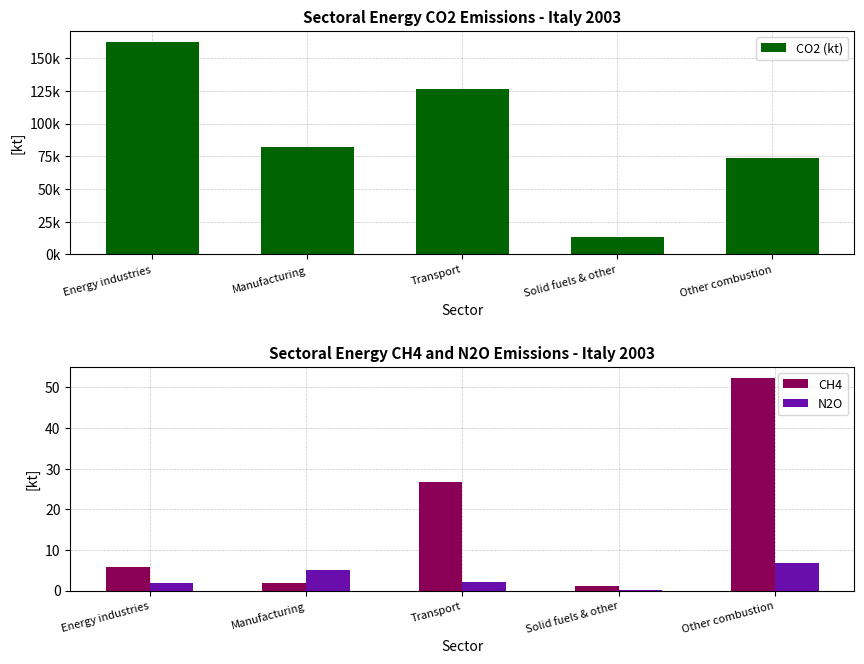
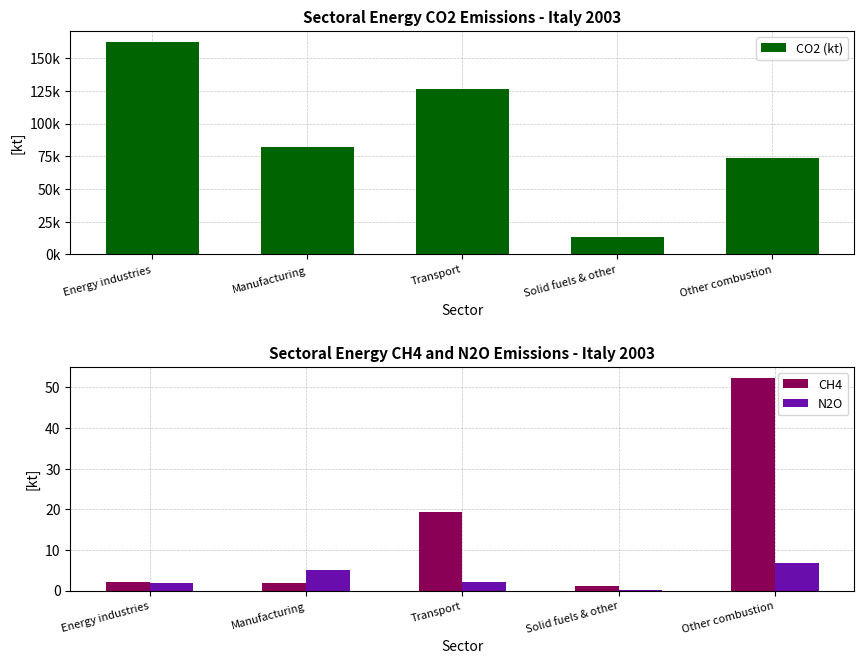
Sectoral Energy CH4 and N2O Emissions - Italy 2003, CH4, Energy industries: 6 -> 2
Sectoral Energy CH4 and N2O Emissions - Italy 2003, CH4, Transport: 27 -> 19
